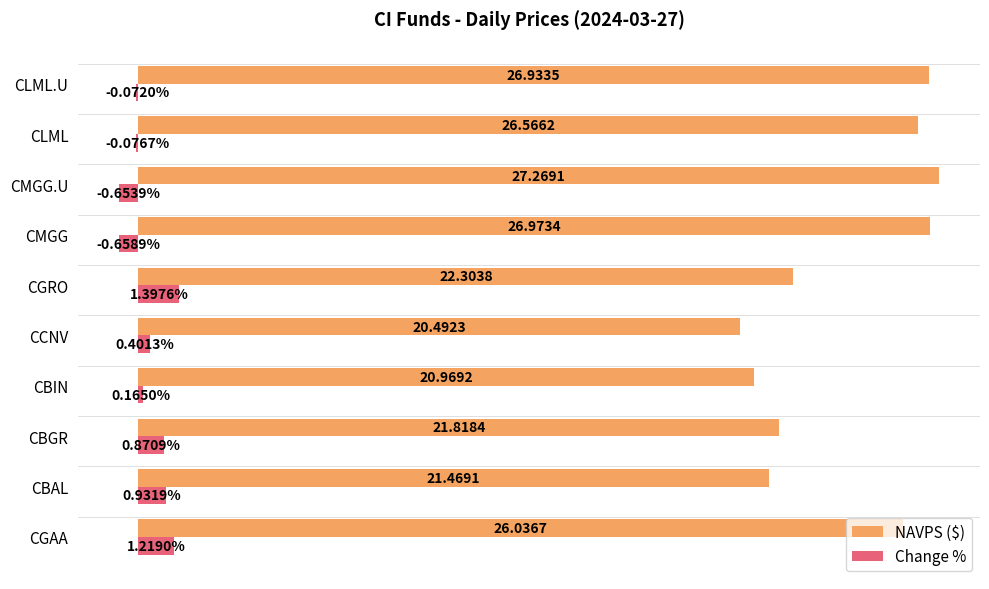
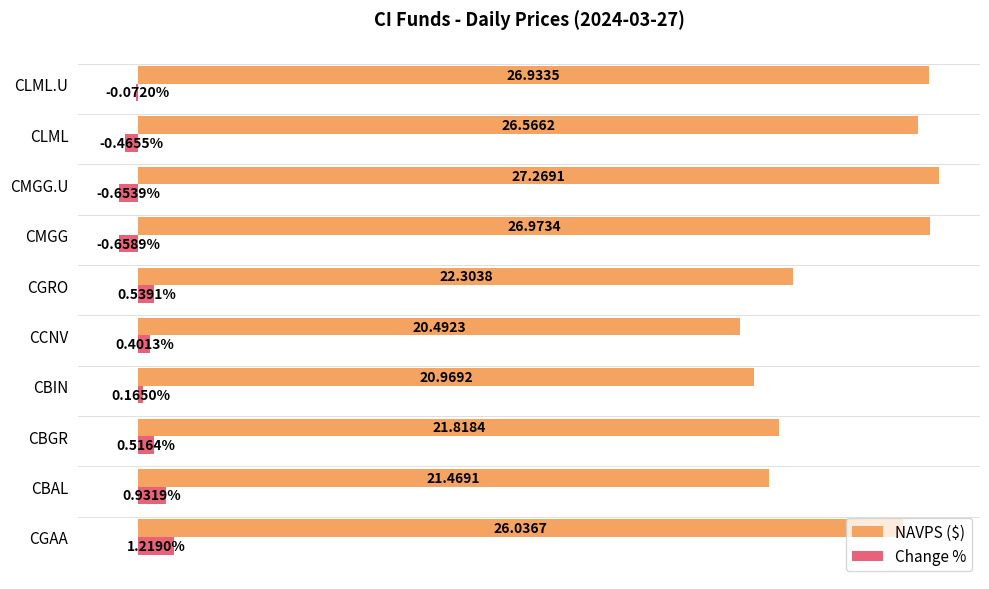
Change %, CLML: -0.0767% -> -0.4655%
Change %, CGRO: 1.3976% -> 0.5391%
Change %, CBGR: 0.8709% -> 0.5164%
